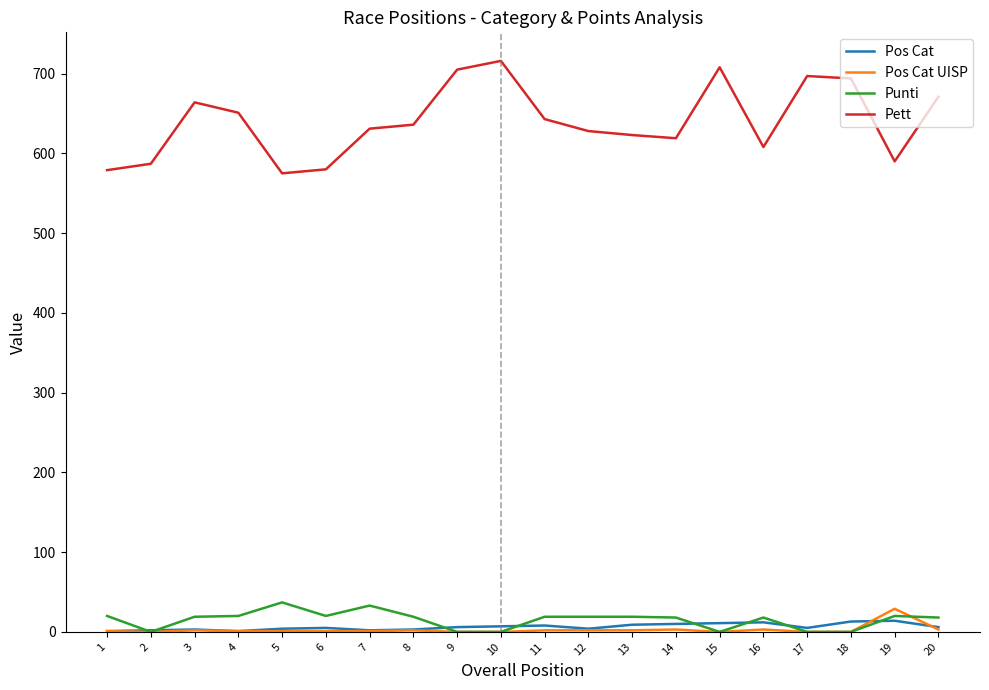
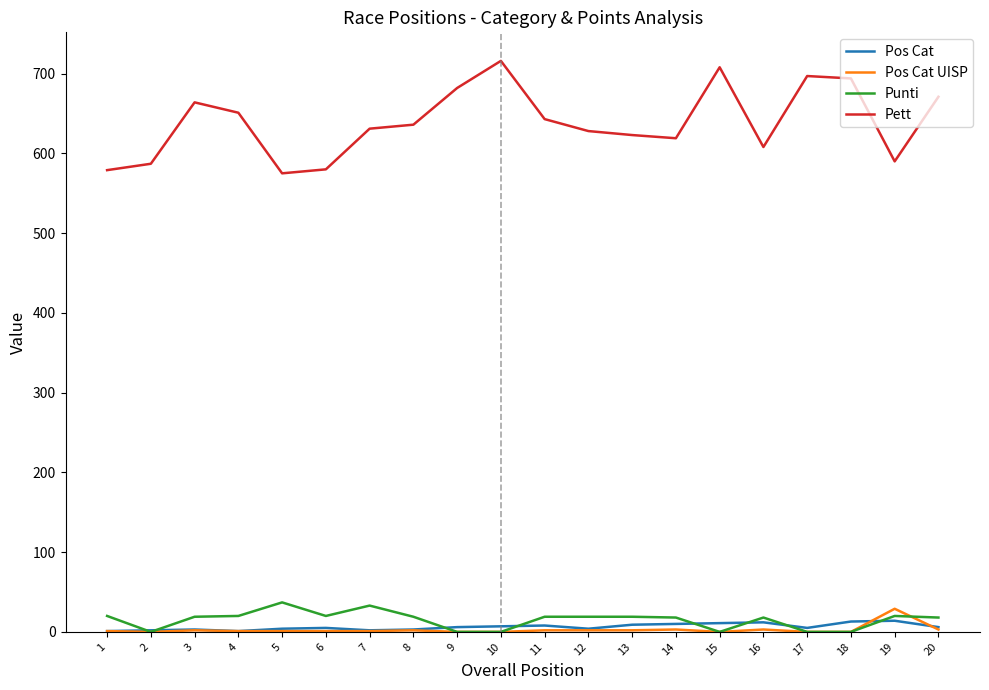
Pett, 9: 710 -> 680
